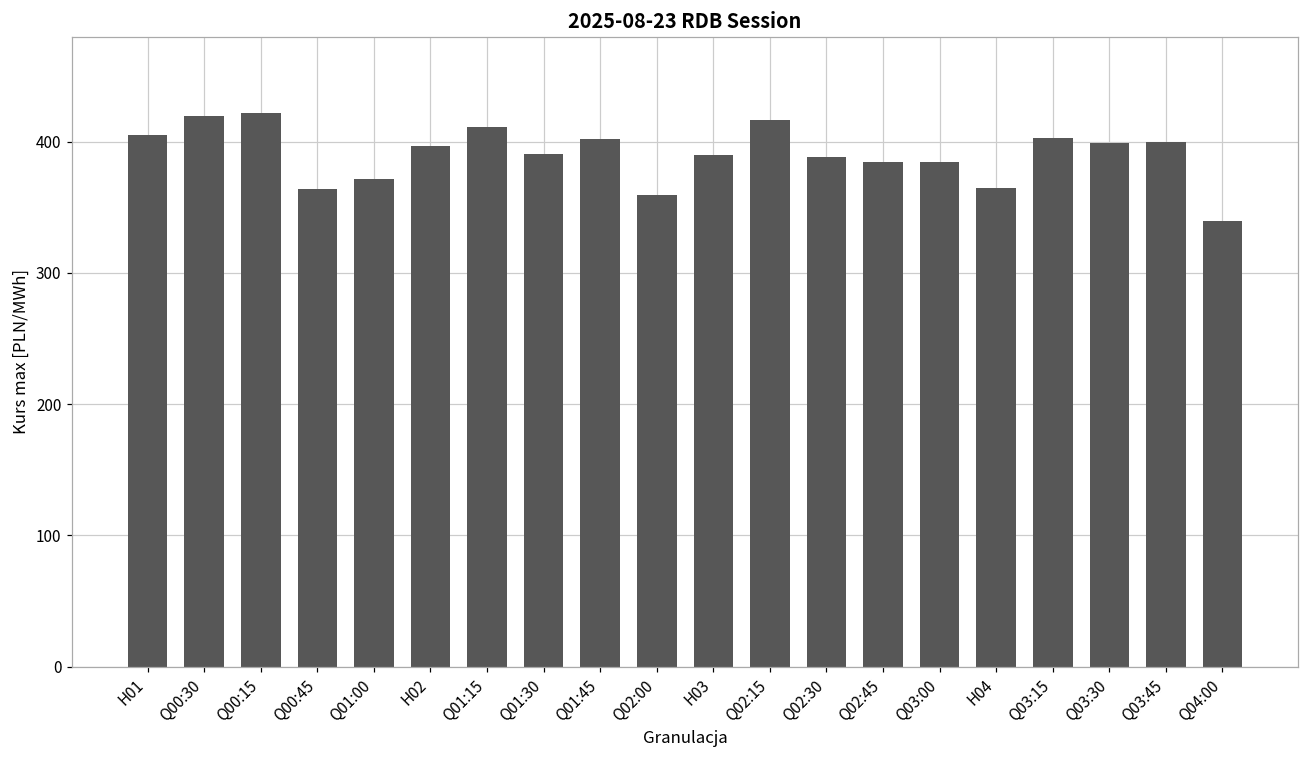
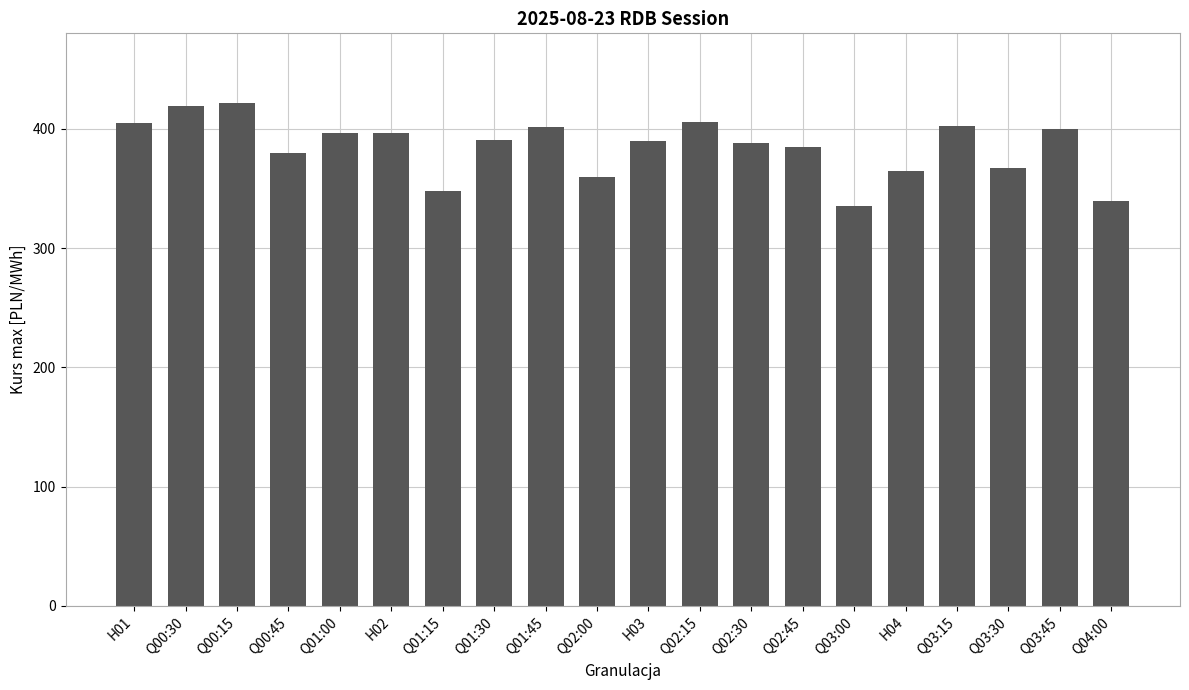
Q00:45: 364 -> 380
Q01:00: 372 -> 397
Q01:15: 411 -> 348
Q02:15: 416 -> 405
Q03:00: 385 -> 336
Q03:30: 399 -> 367
